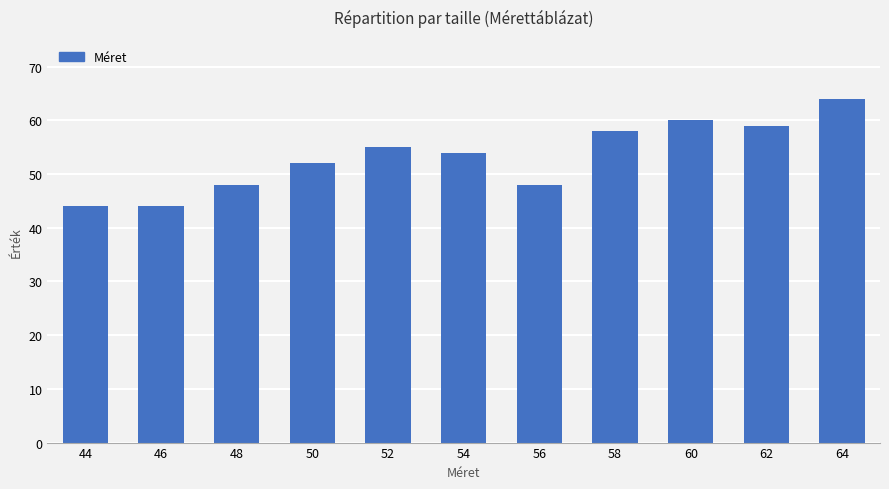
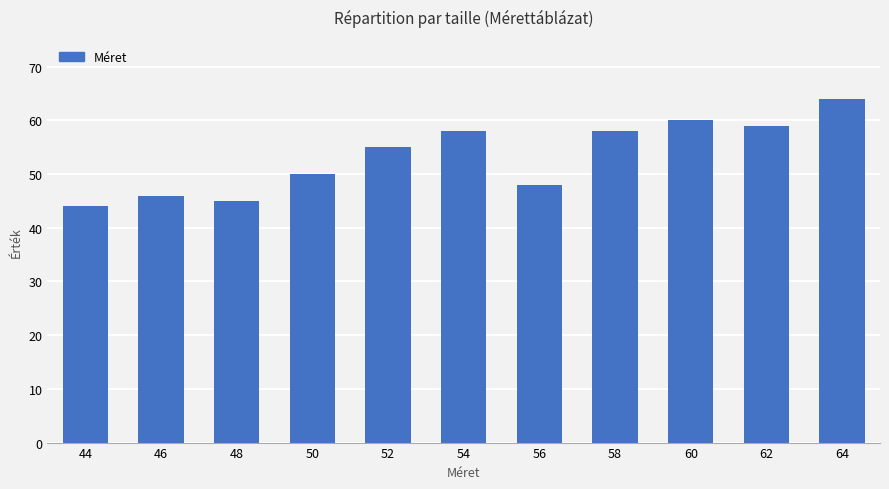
46: 44 -> 46
48: 48 -> 45
50: 52 -> 50
54: 54 -> 58
